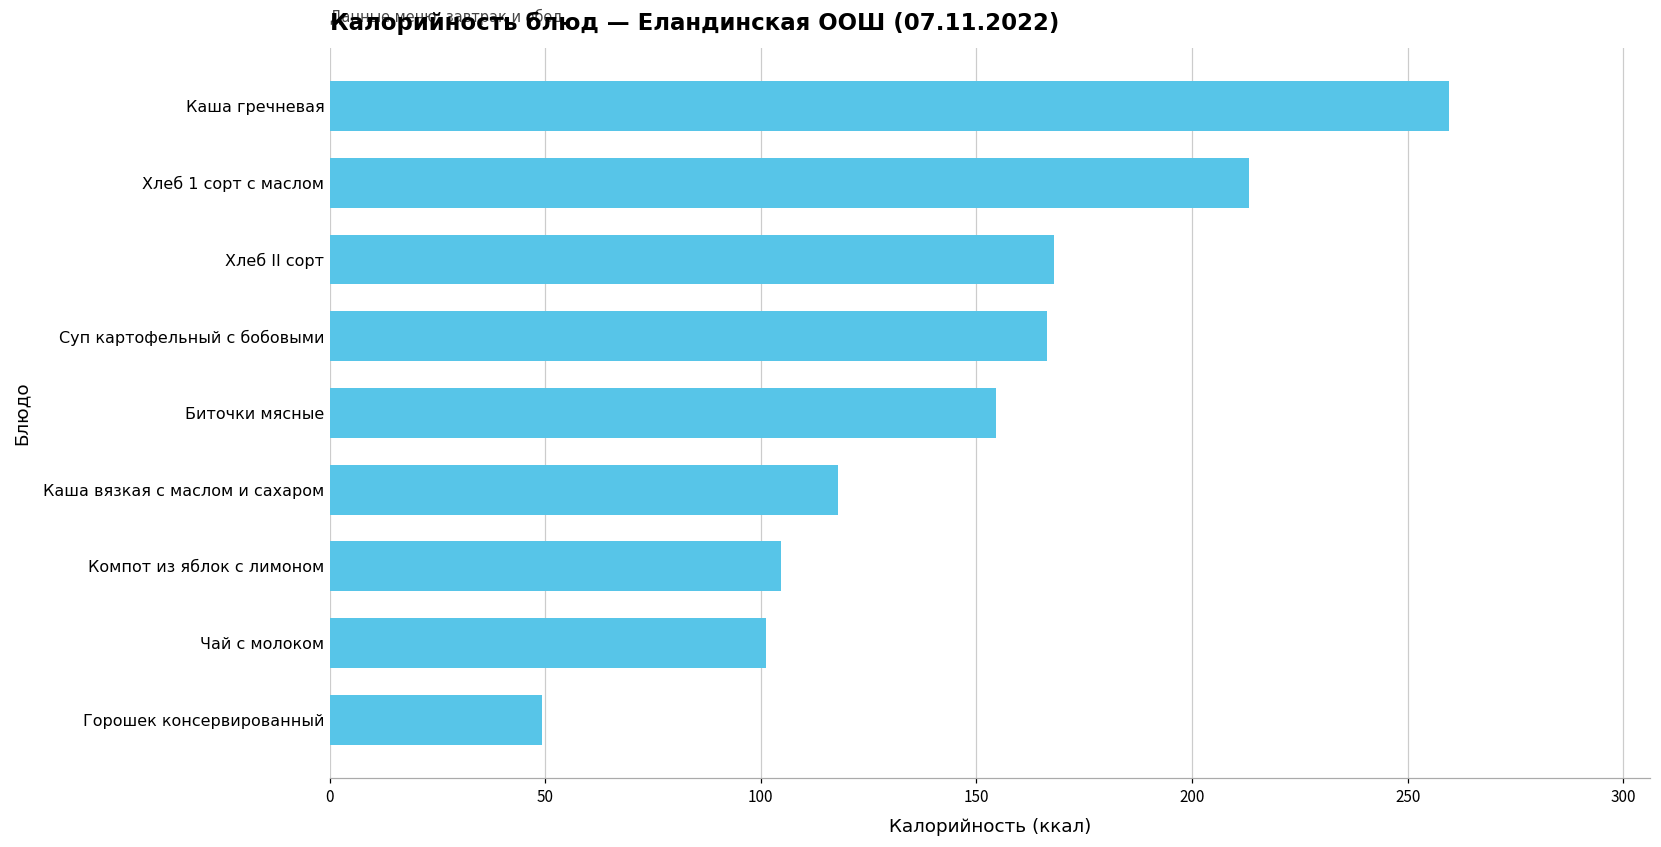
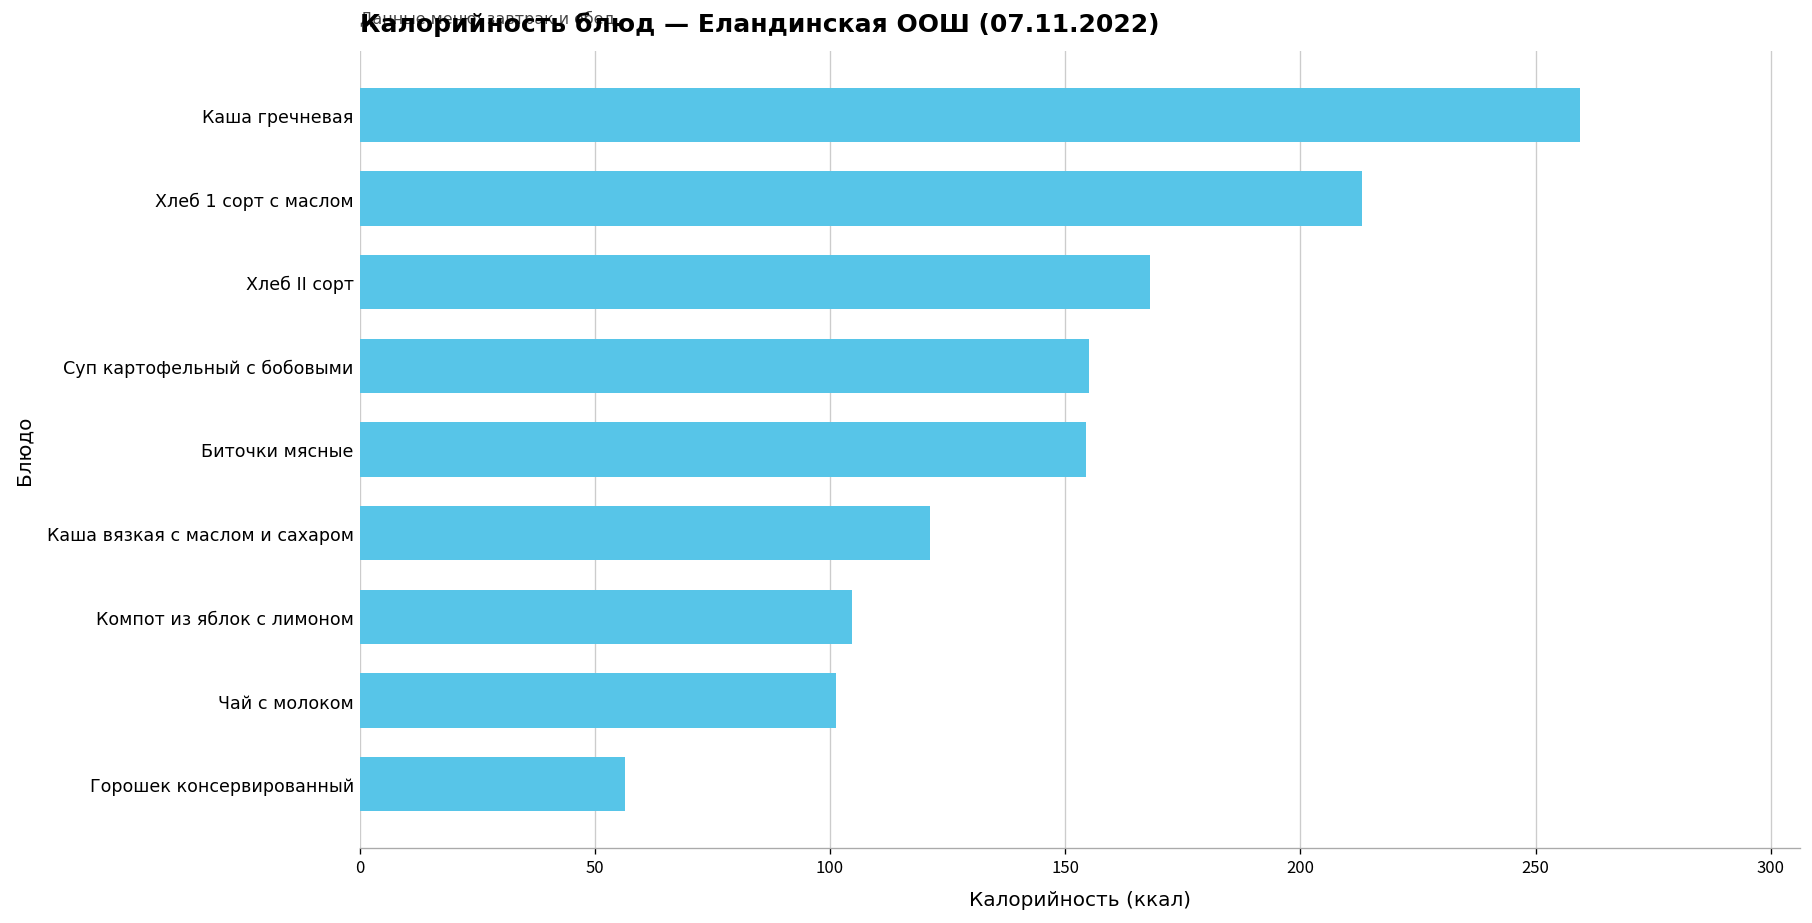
Суп картофельный с бобовыми: 166 -> 155
Каша вязкая с маслом и сахаром: 118 -> 121
Горошек консервированный: 49 -> 56
